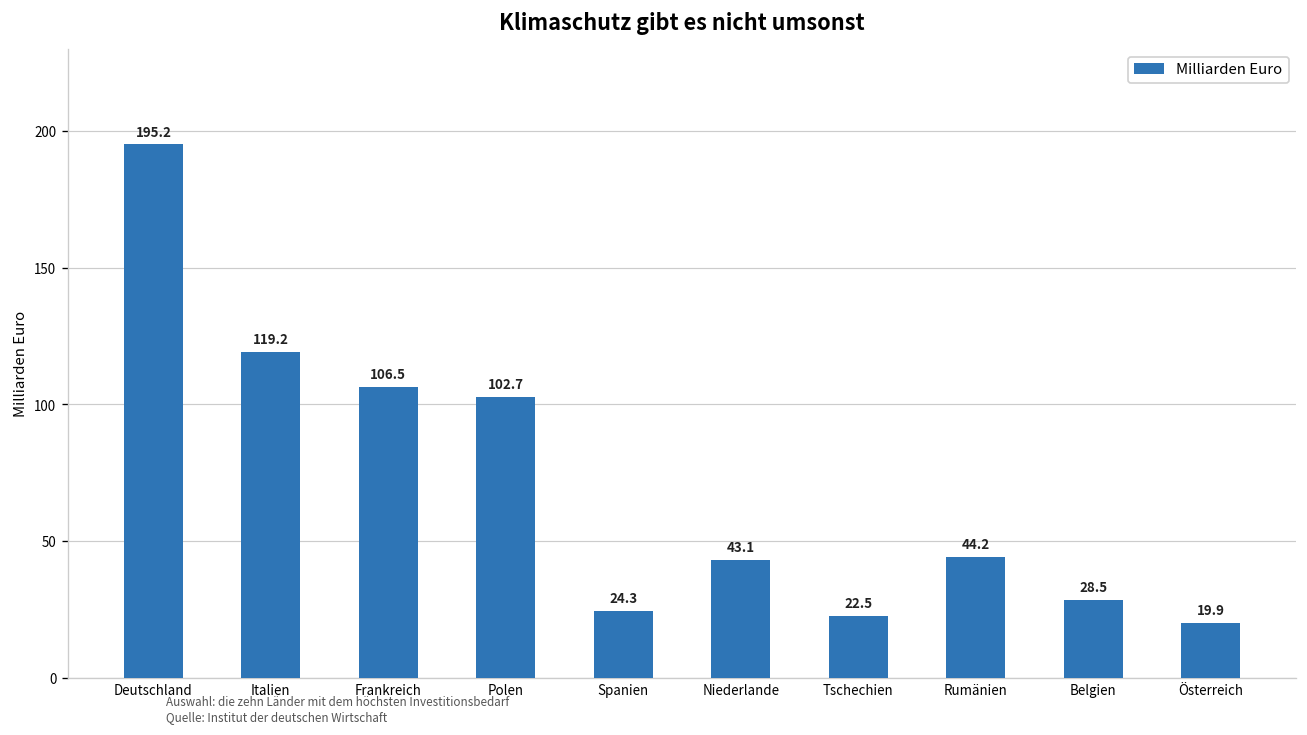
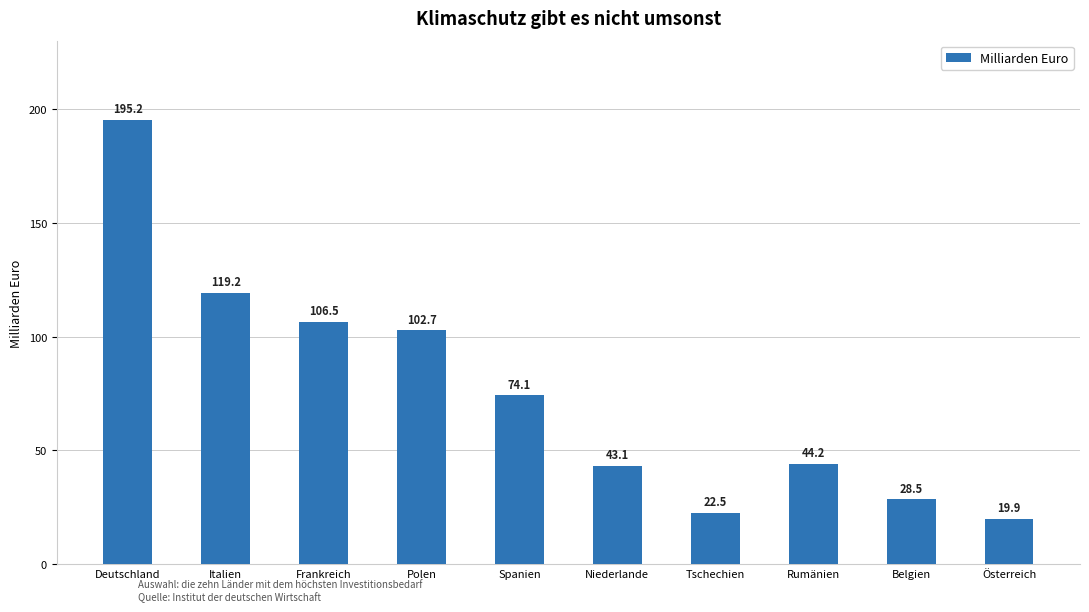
Spanien: 24.3 -> 74.1
